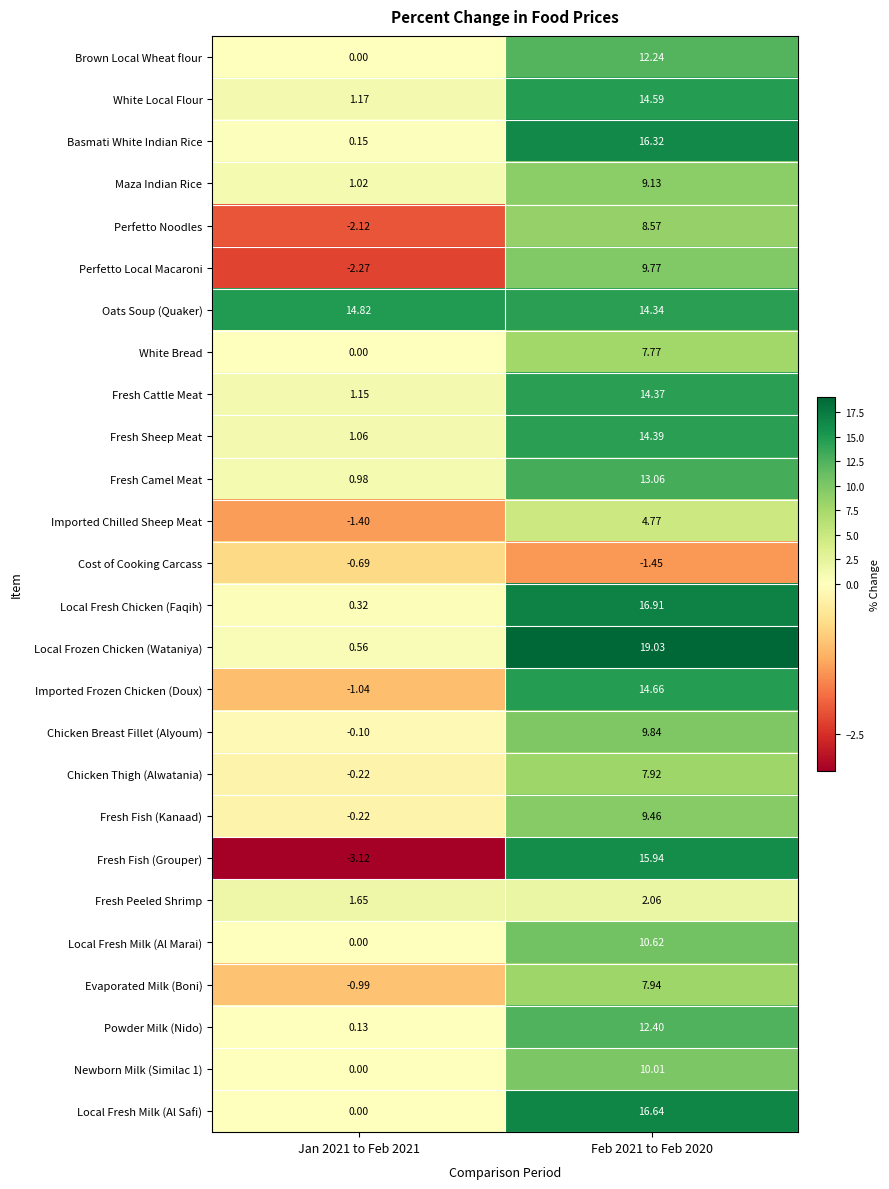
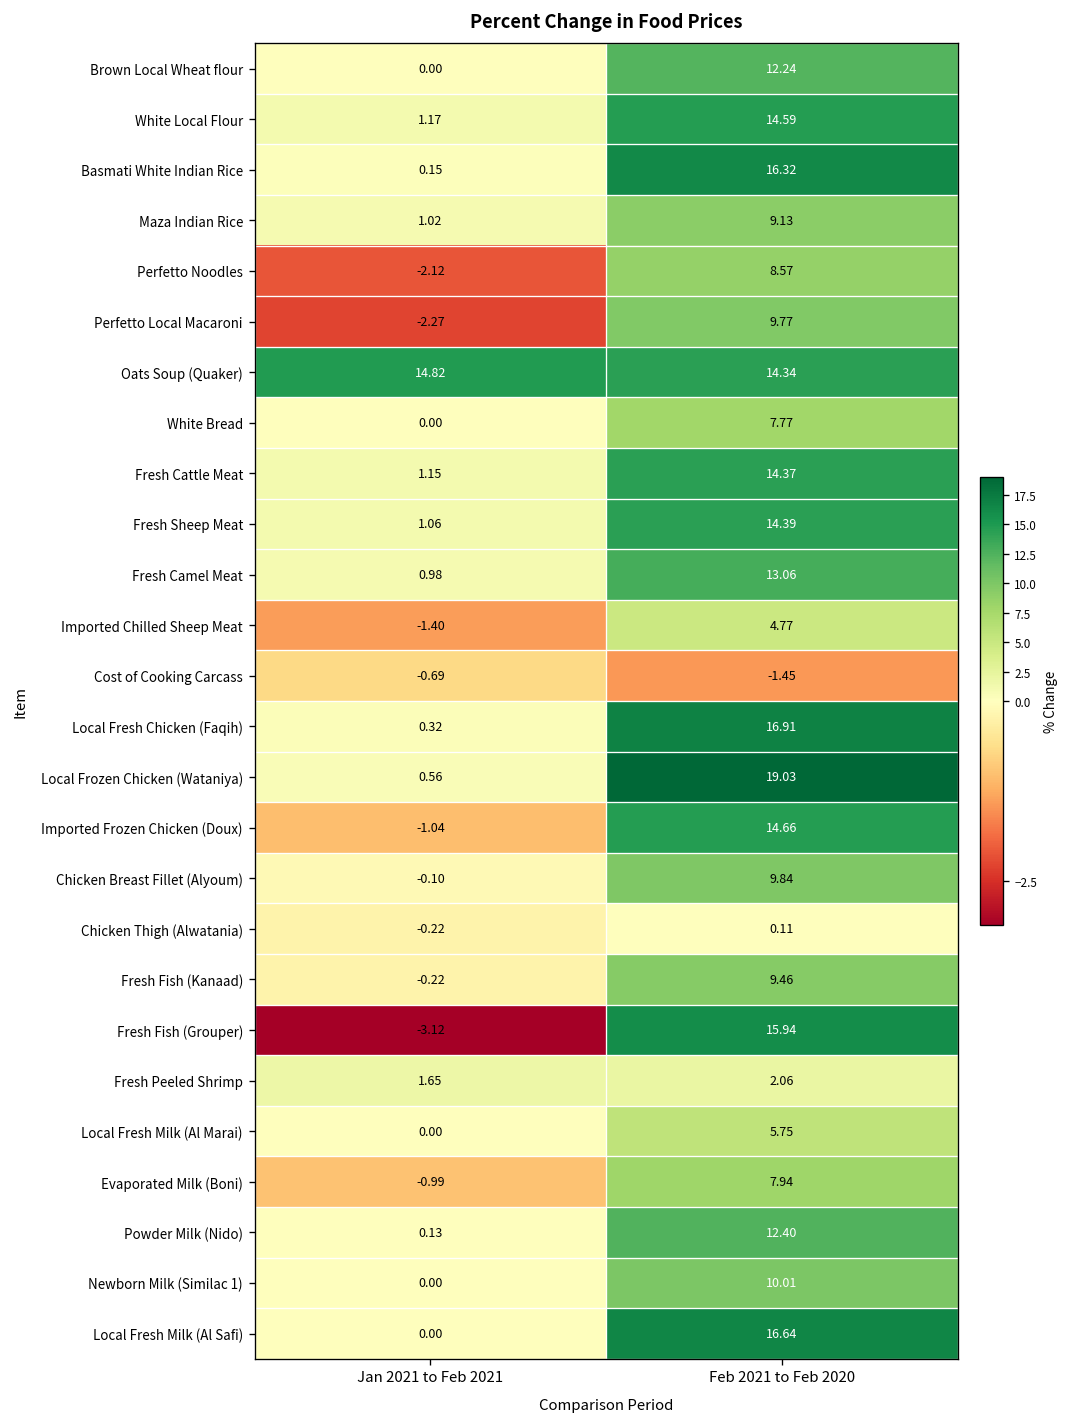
Chicken Thigh (Alwatania), Feb 2021 to Feb 2020: 7.92 -> 0.11
Local Fresh Milk (Al Marai), Feb 2021 to Feb 2020: 10.62 -> 5.75
